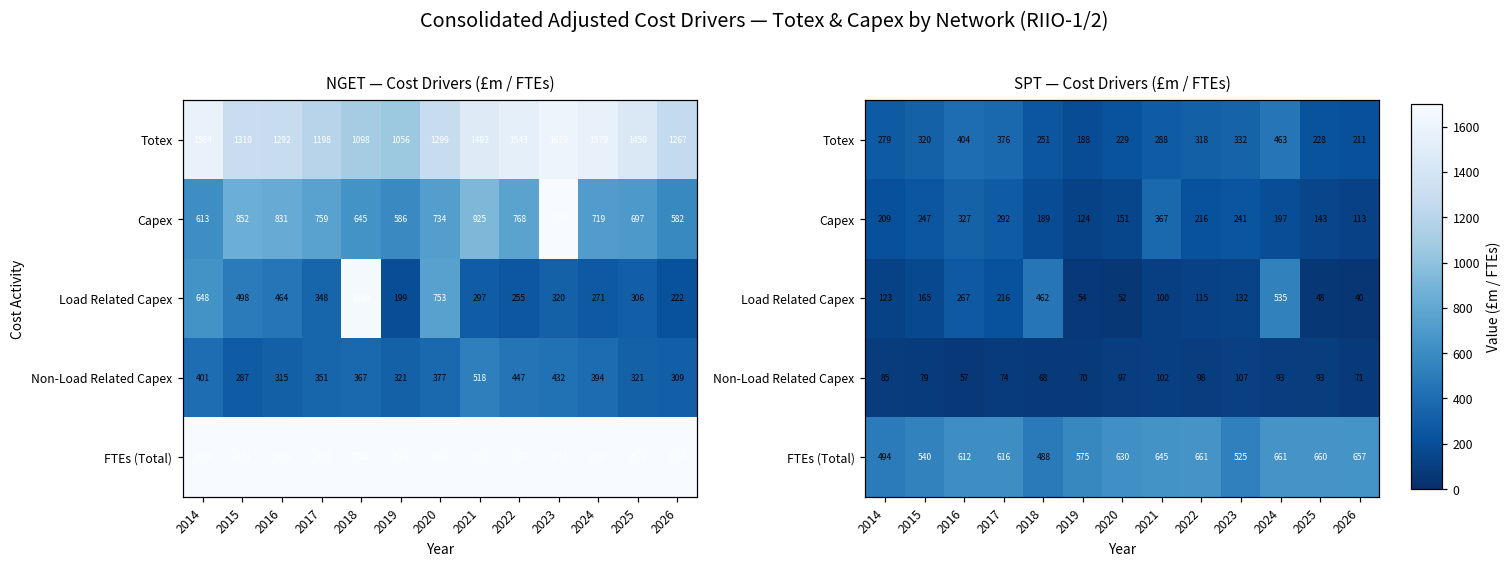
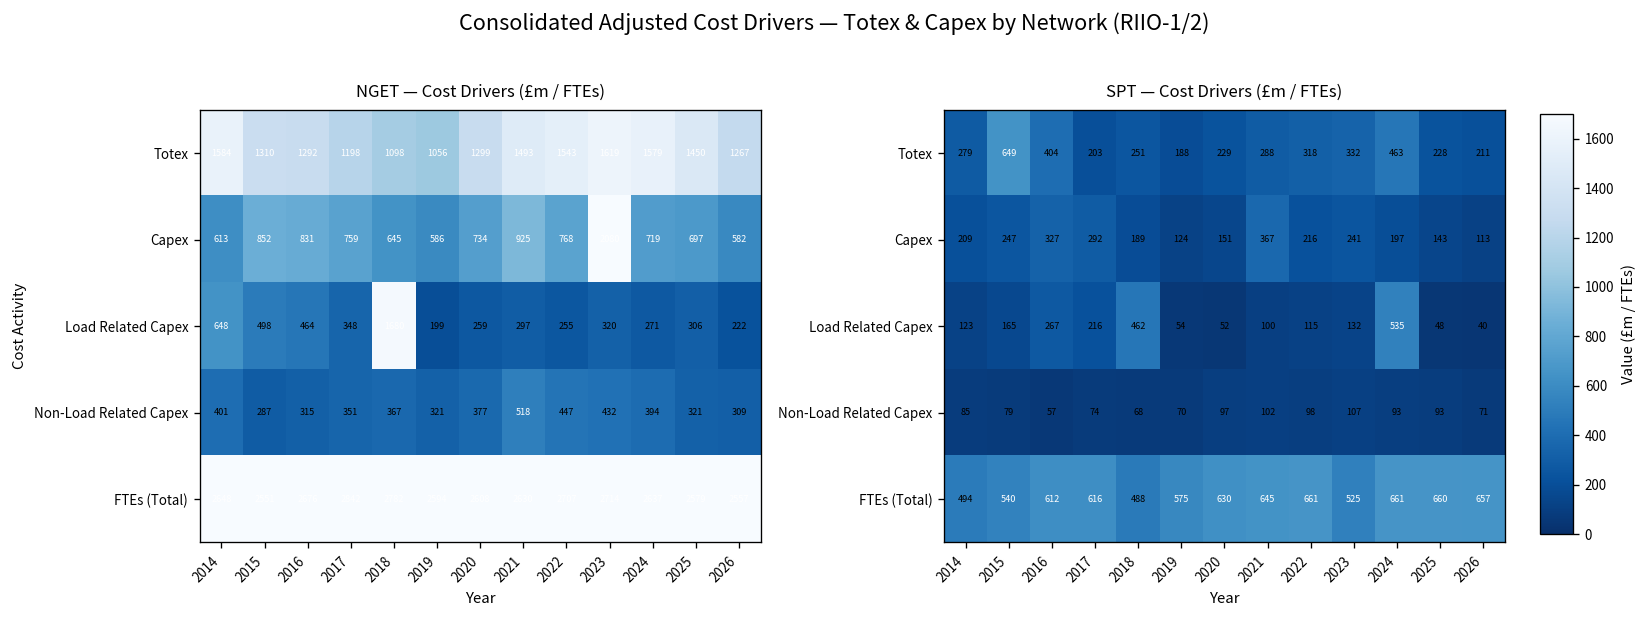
NGET — Cost Drivers (£m / FTEs), Load Related Capex, 2020: 753 -> 259
SPT — Cost Drivers (£m / FTEs), Totex, 2015: 320 -> 649
SPT — Cost Drivers (£m / FTEs), Totex, 2017: 376 -> 203
